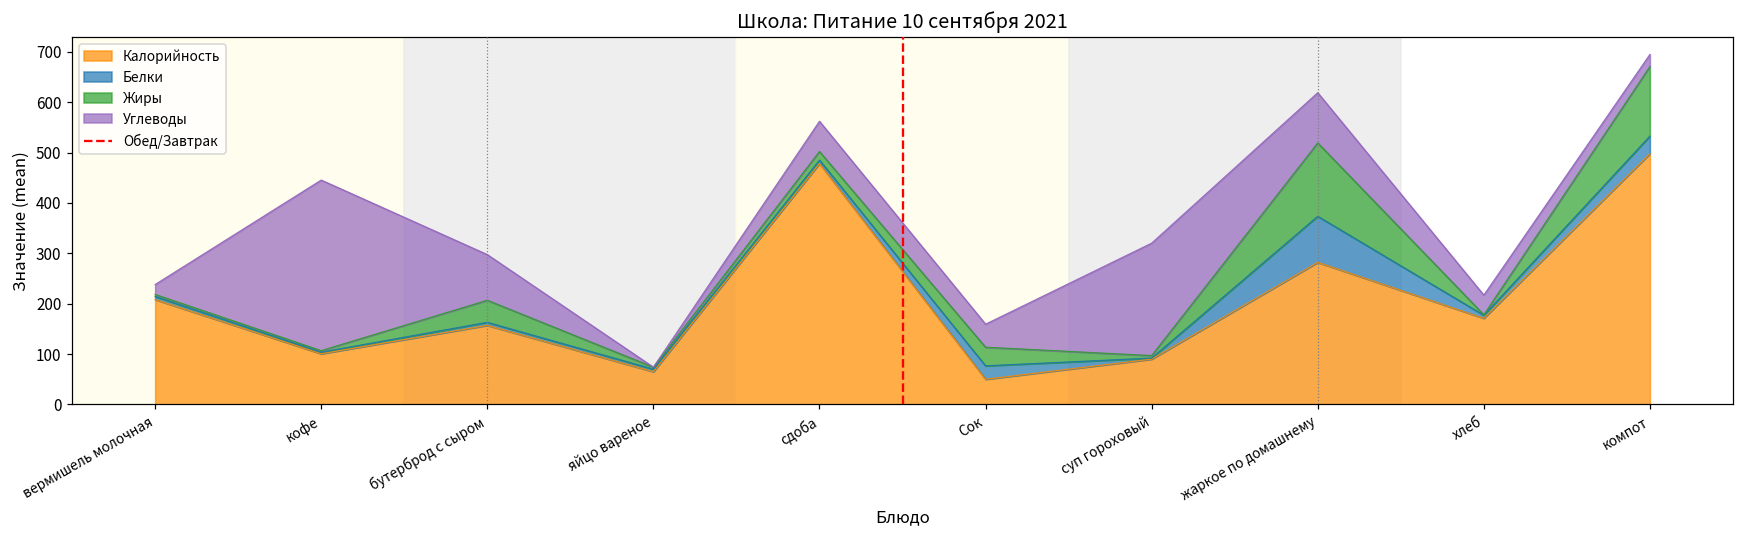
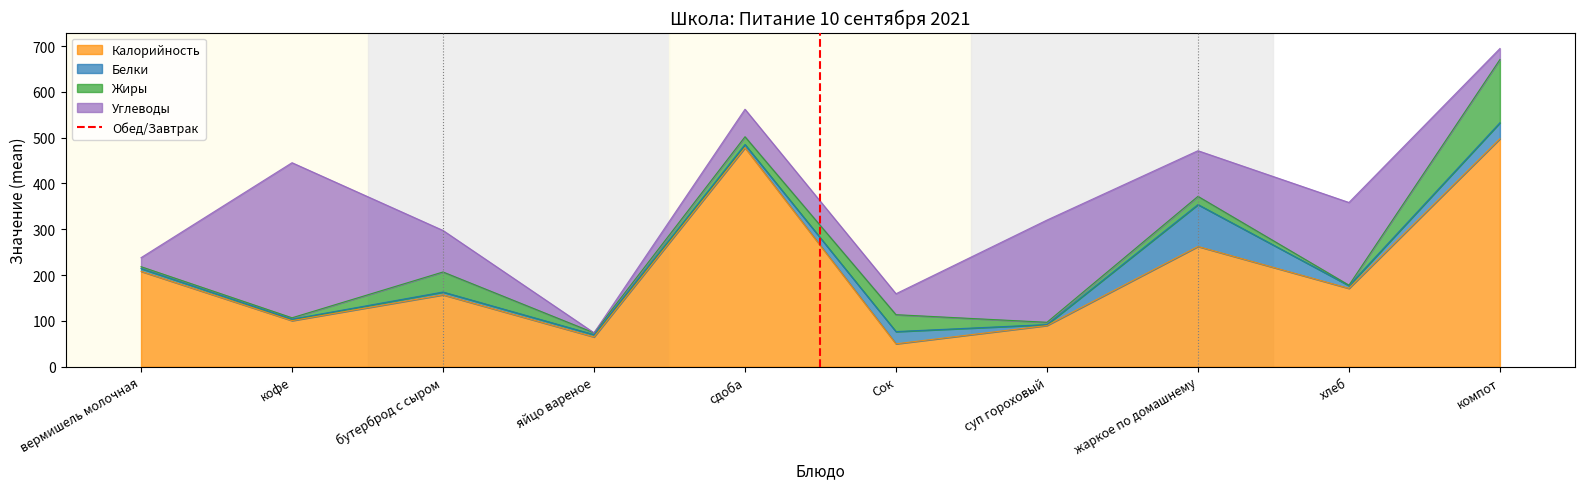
Калорийность, жаркое по домашнему: 280 -> 260
Жиры, жаркое по домашнему: 150 -> 20
Углеводы, хлеб: 40 -> 180
